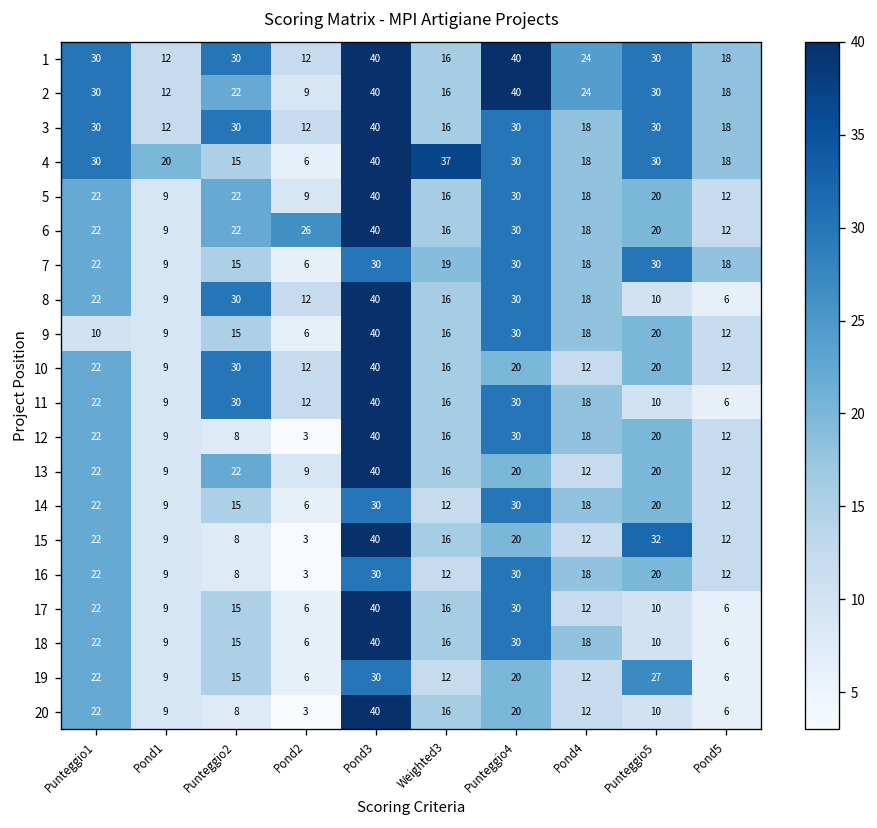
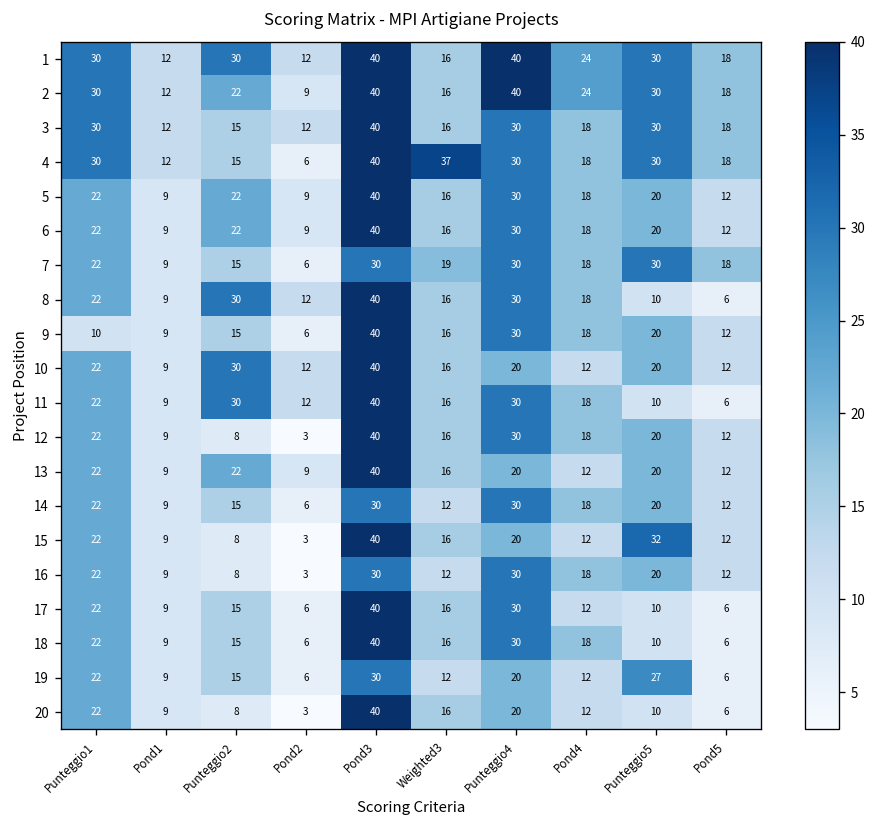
3, Punteggio2: 30 -> 15
4, Pond1: 20 -> 12
6, Pond2: 26 -> 9
